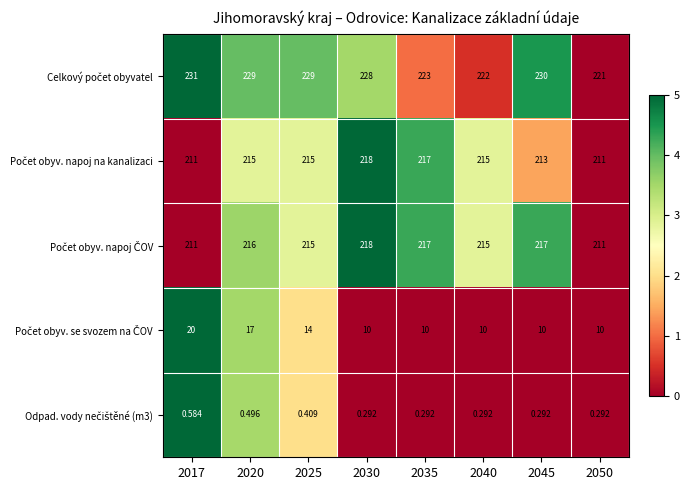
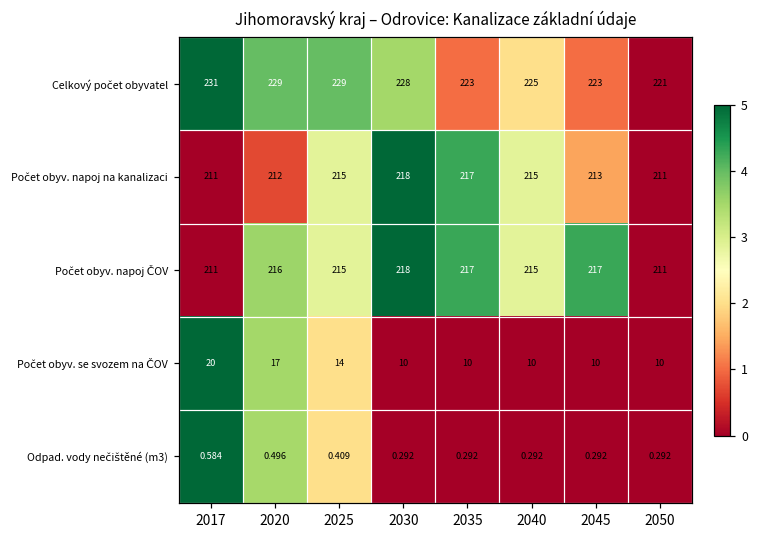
Celkový počet obyvatel, 2040: 222 -> 225
Celkový počet obyvatel, 2045: 230 -> 223
Počet obyv. napoj na kanalizaci, 2020: 215 -> 212
